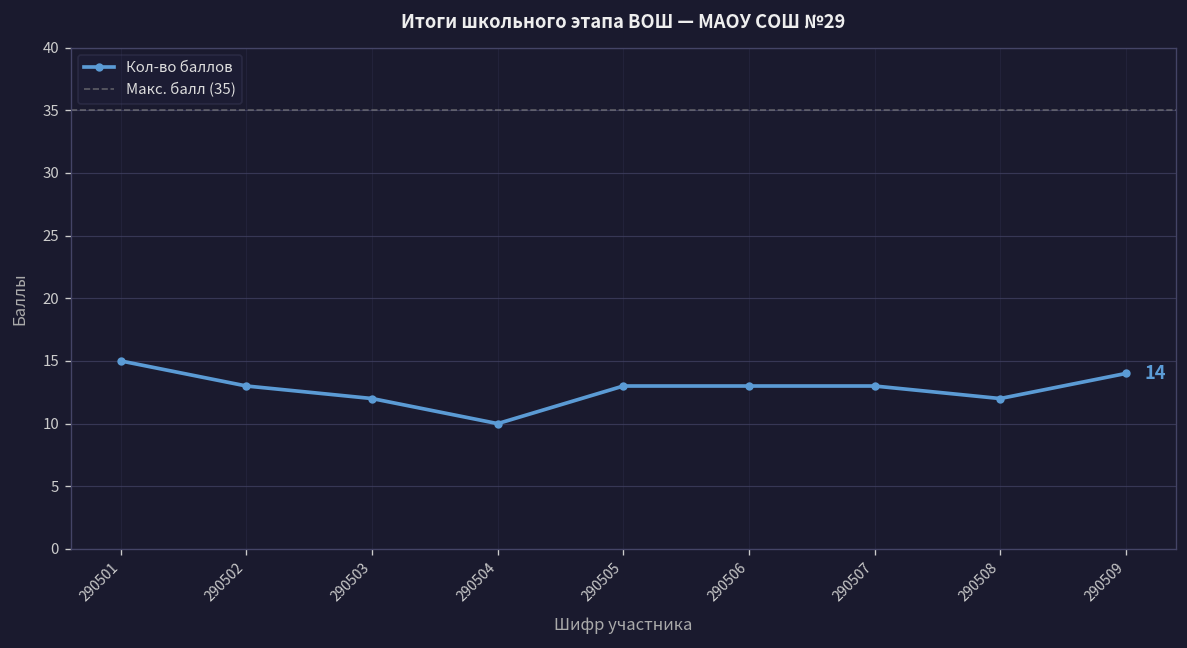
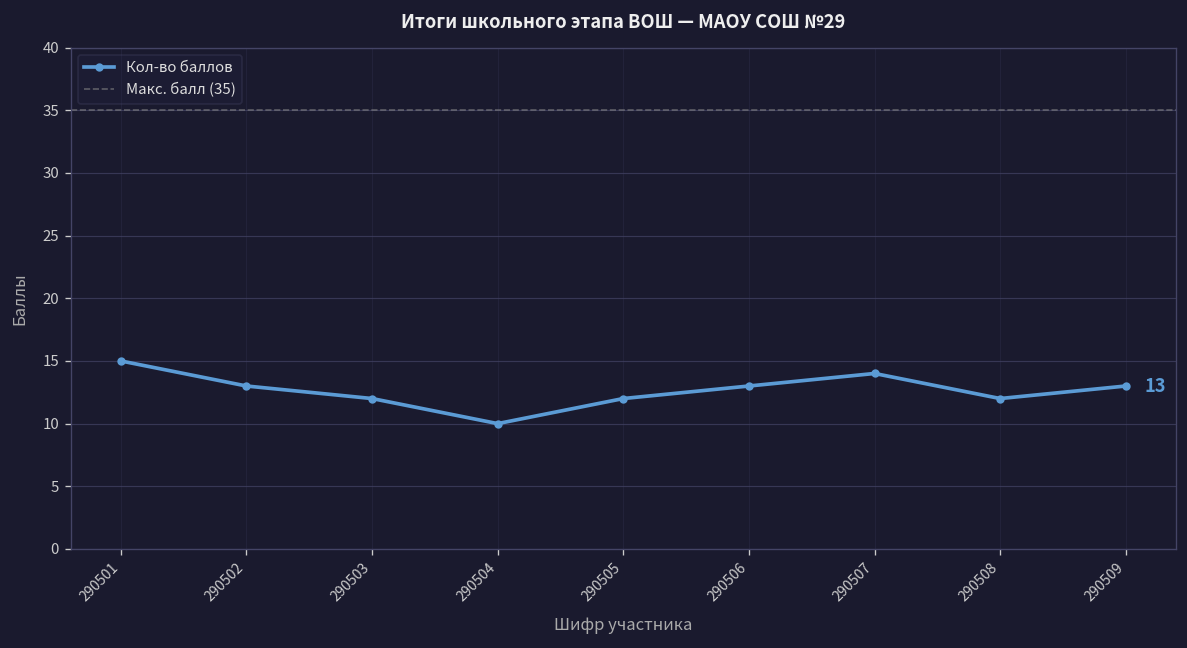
290505: 13 -> 12
290507: 13 -> 14
290509: 14 -> 13
